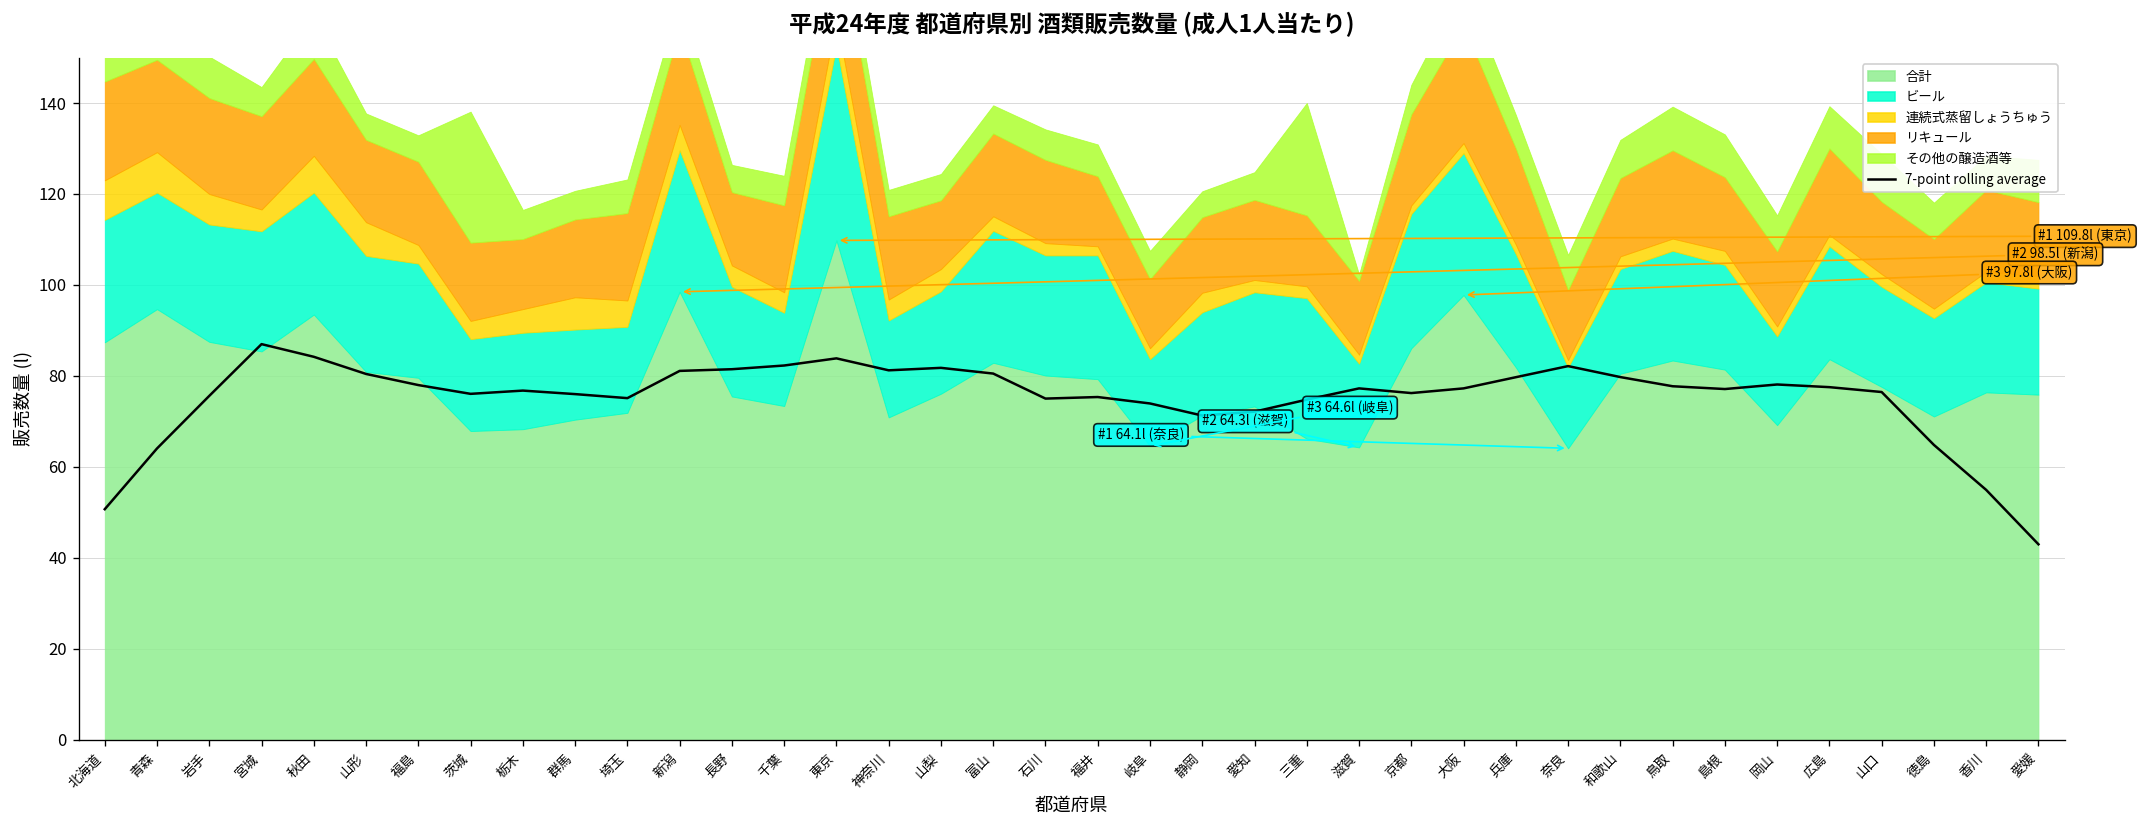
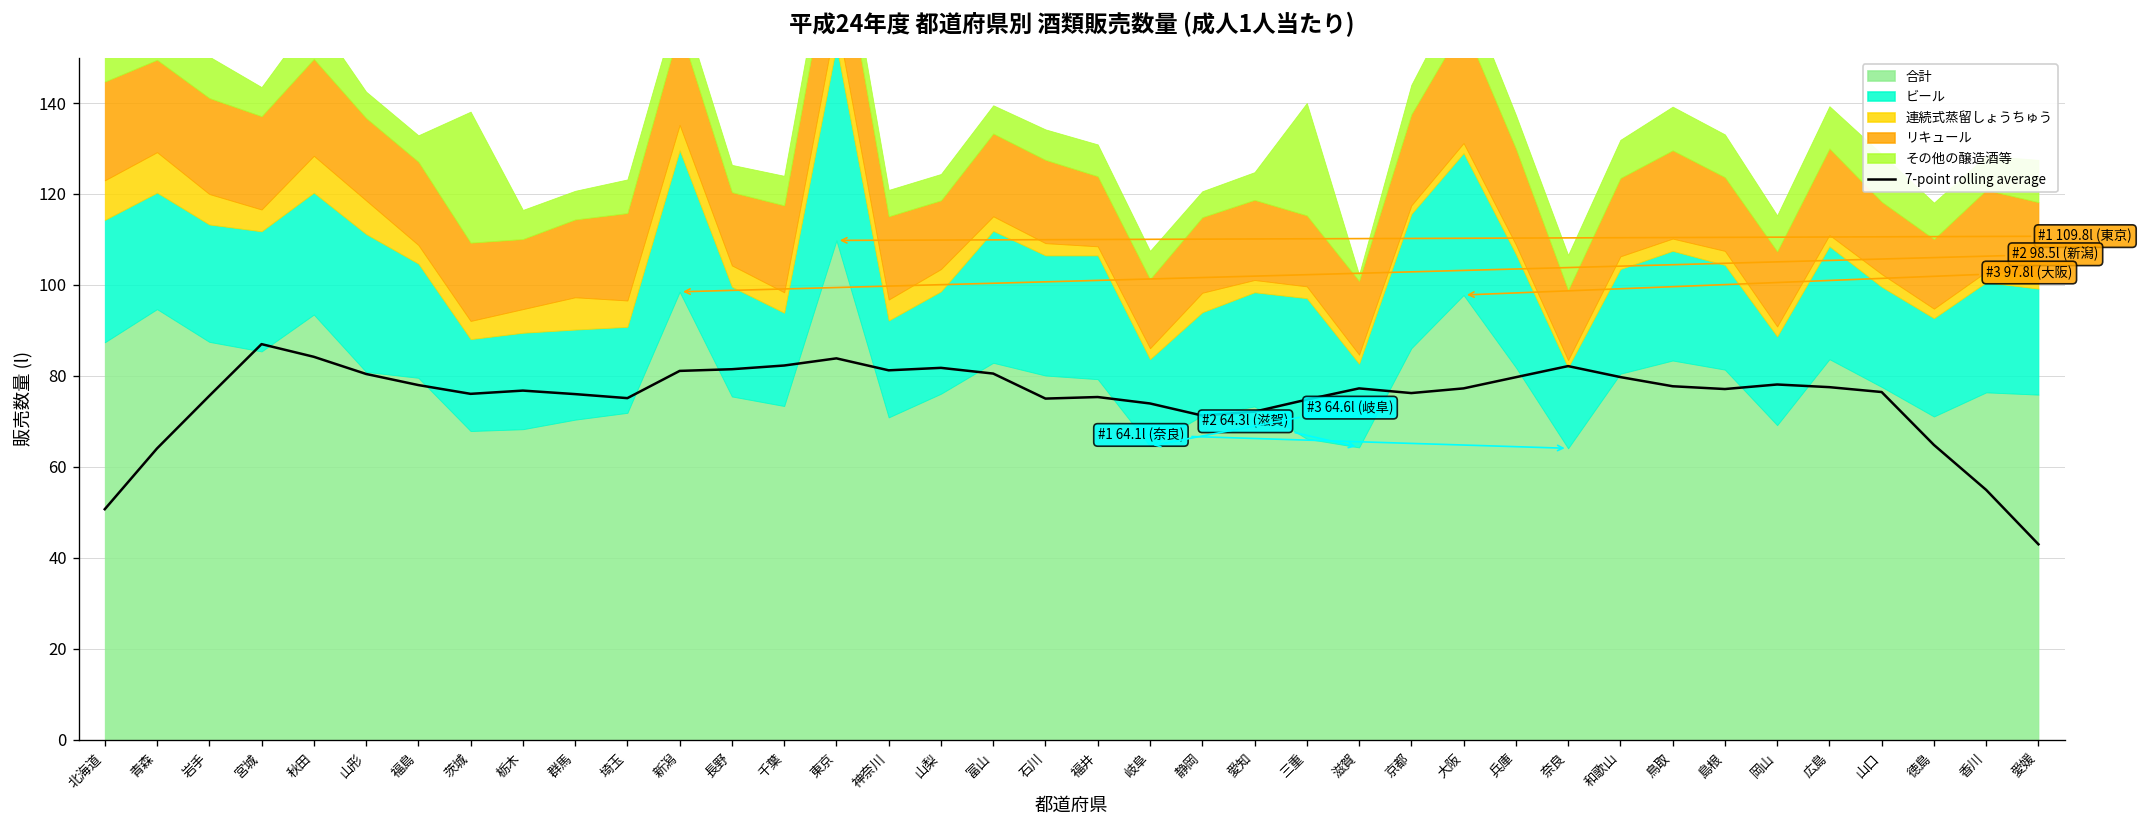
ビール, 山形: 26 -> 30
